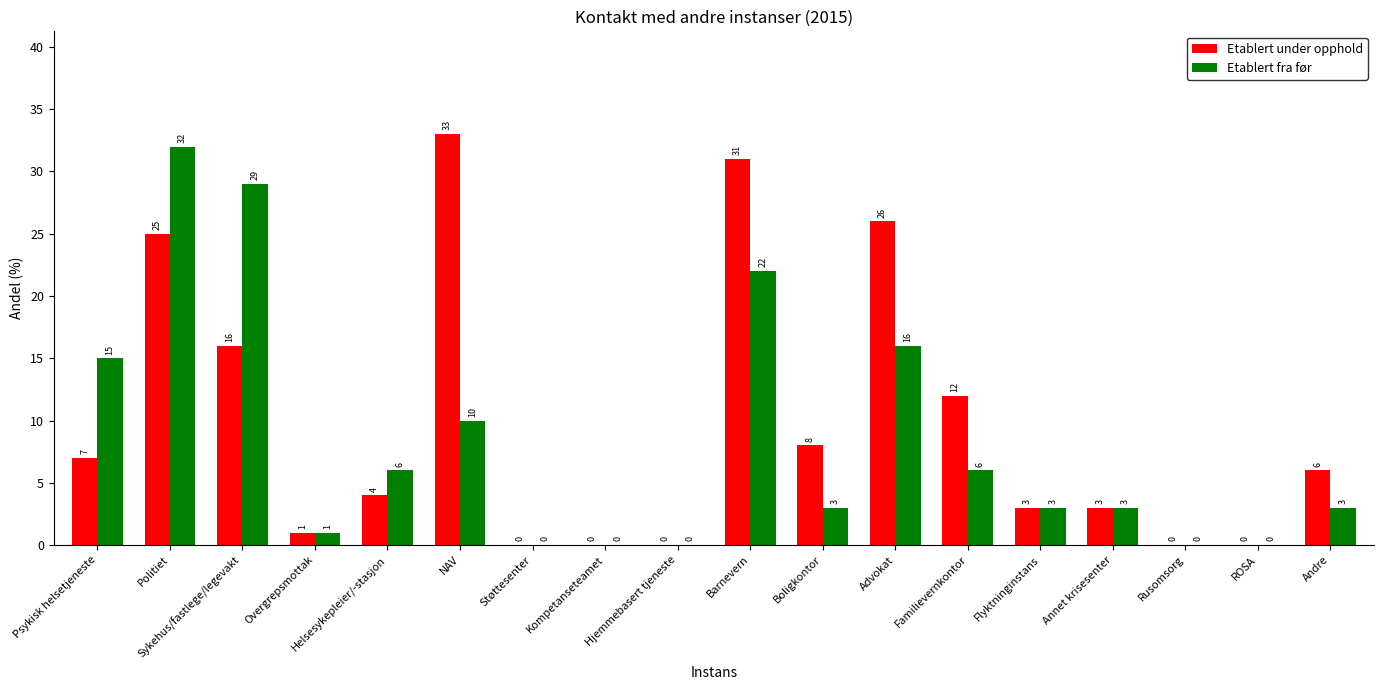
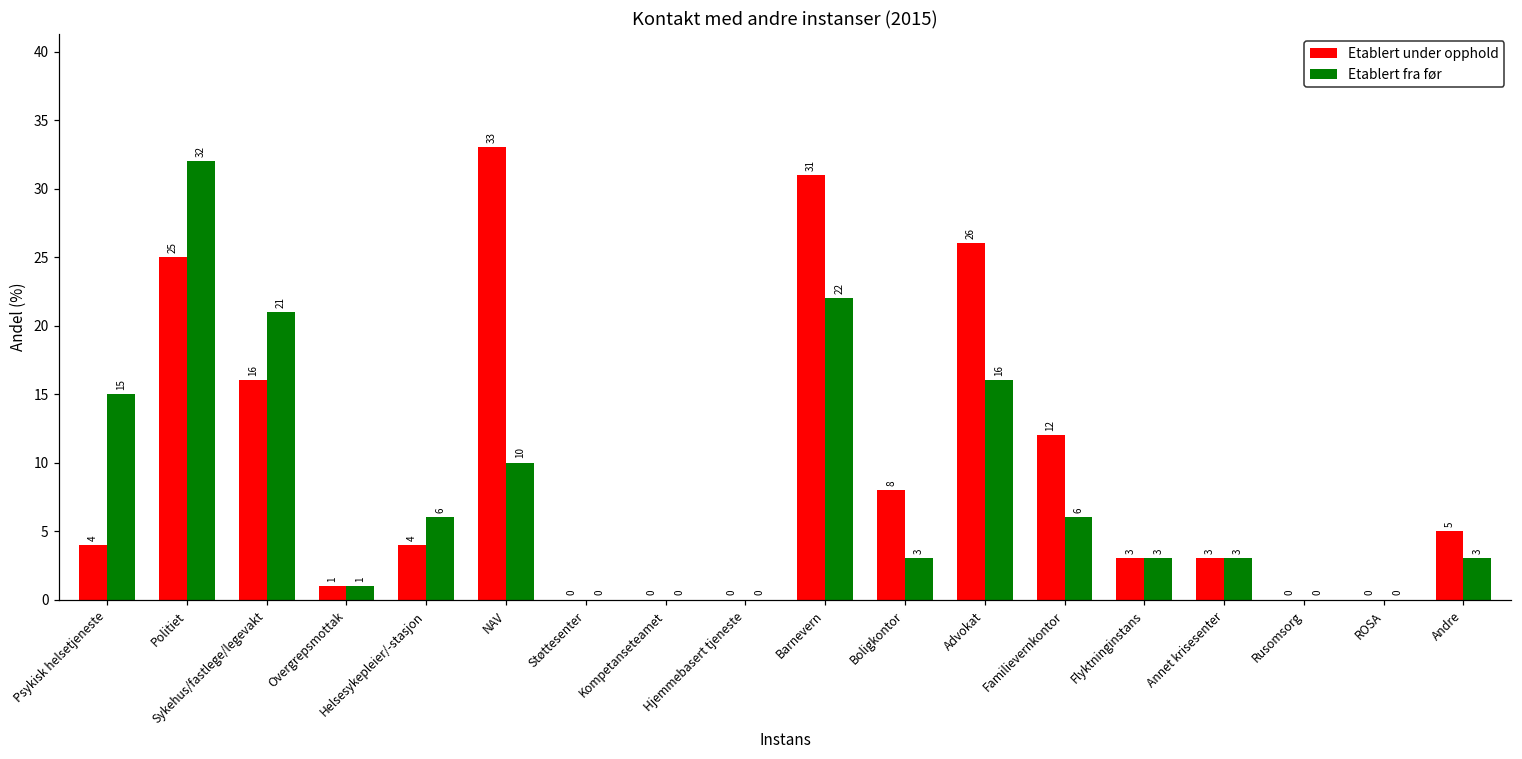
Etablert under opphold, Psykisk helsetjeneste: 7 -> 4
Etablert fra før, Sykehus/fastlege/legevakt: 29 -> 21
Etablert under opphold, Andre: 6 -> 5
